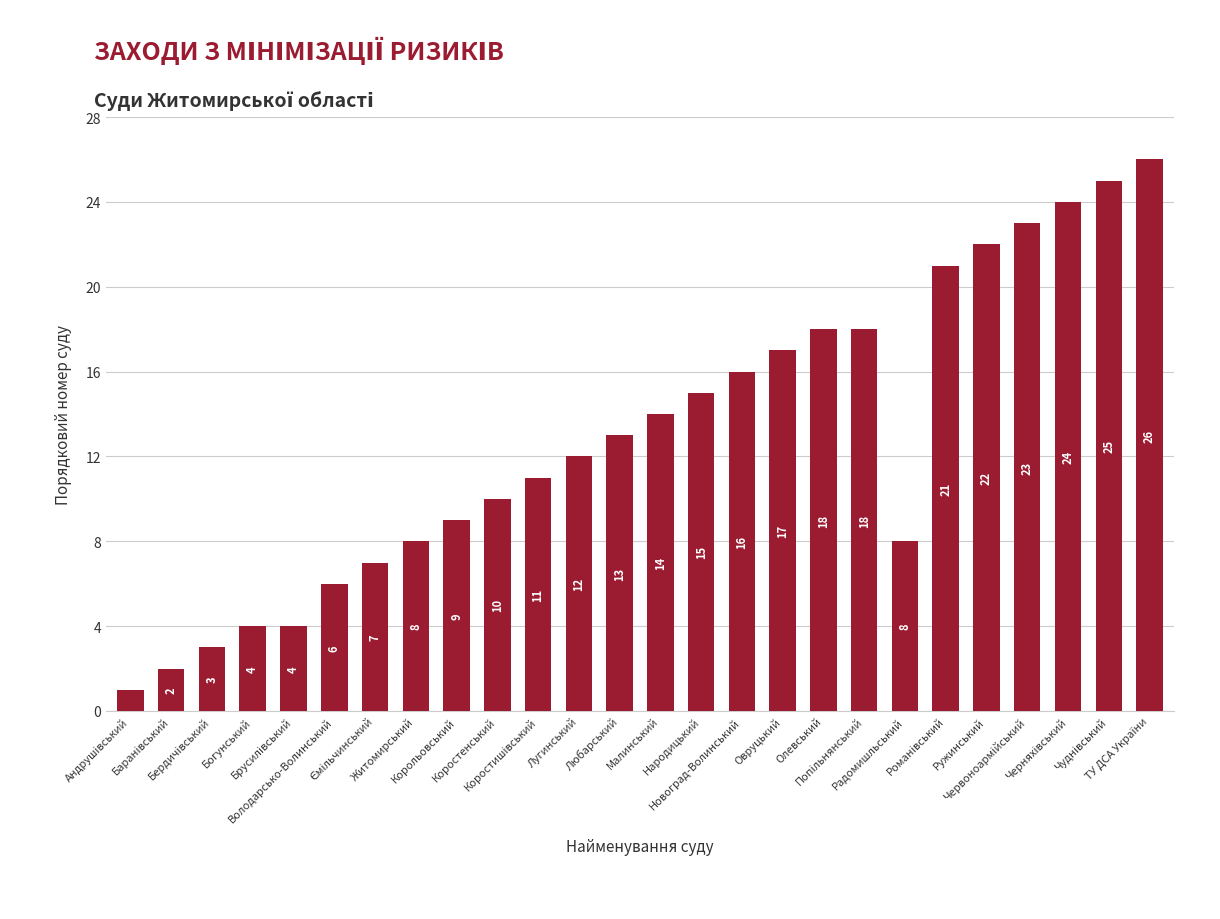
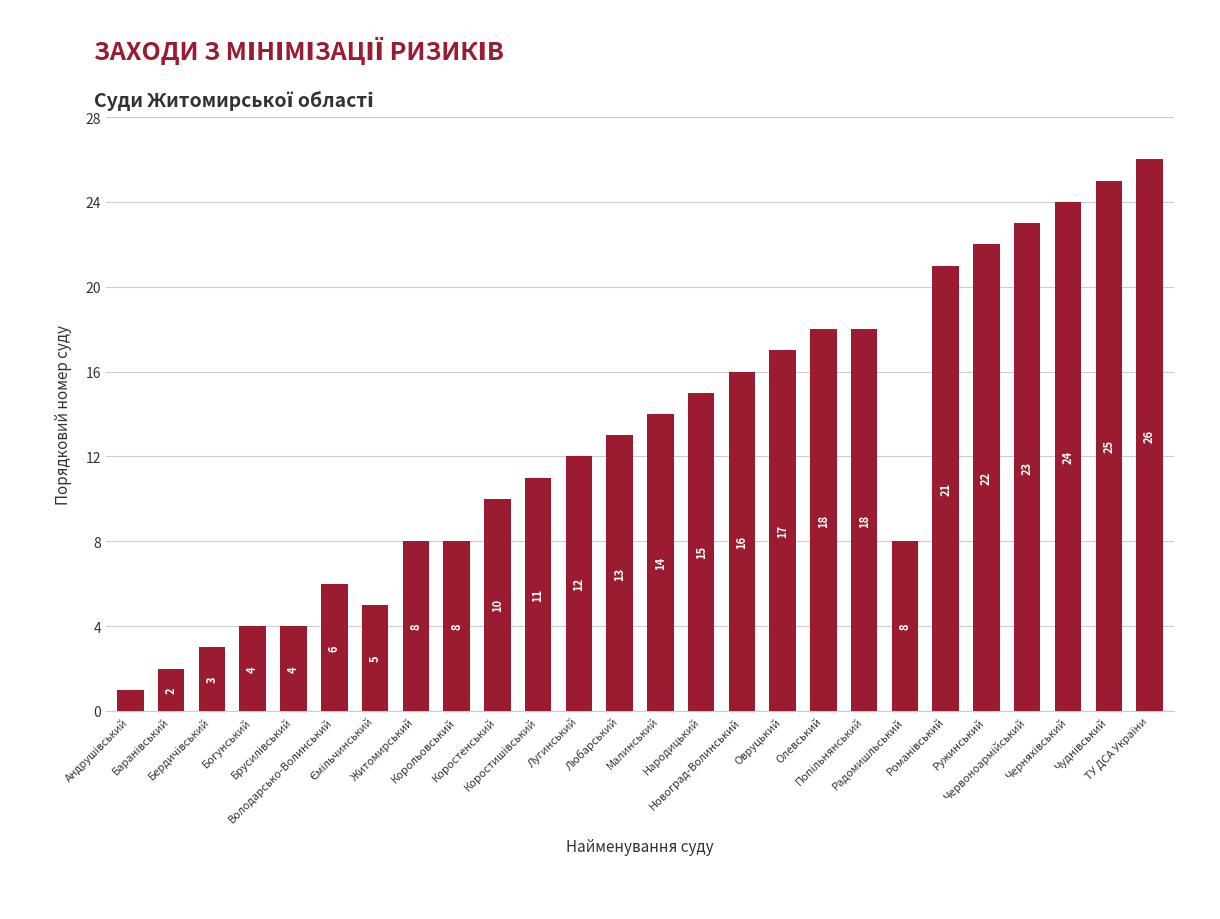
Ємільчинський: 7 -> 5
Корольовський: 9 -> 8
